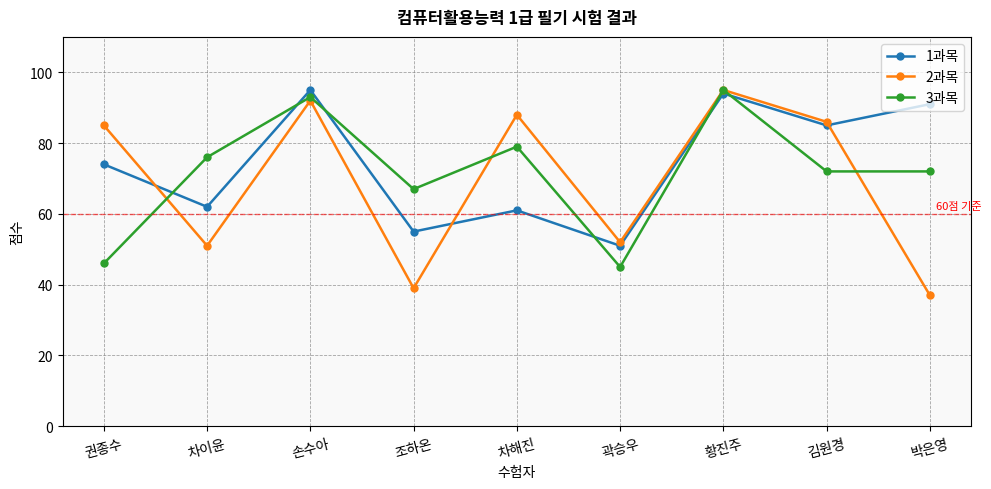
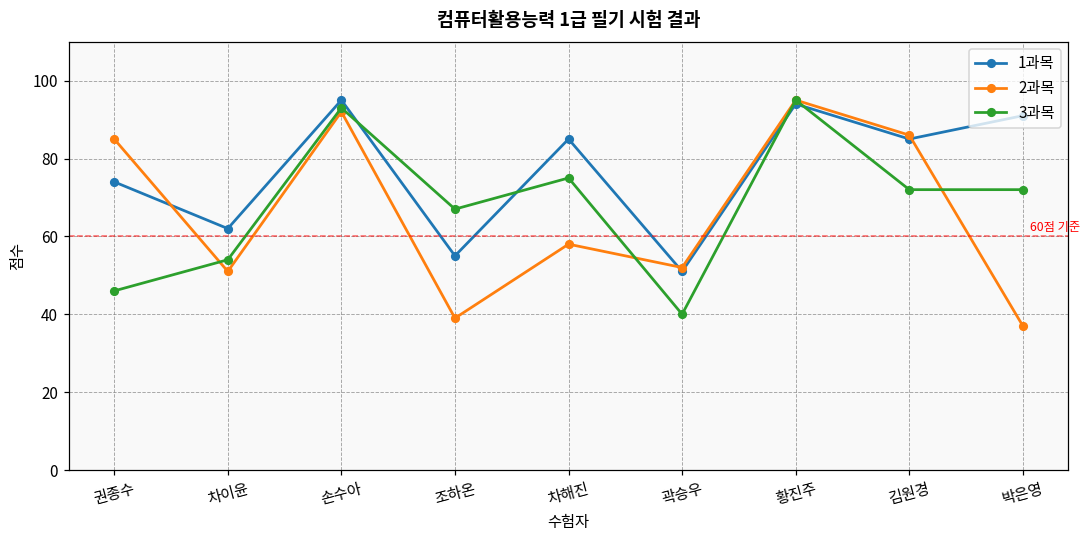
3과목, 차이윤: 76 -> 54
1과목, 차해진: 61 -> 85
2과목, 차해진: 88 -> 58
3과목, 차해진: 79 -> 75
3과목, 곽승우: 45 -> 40
